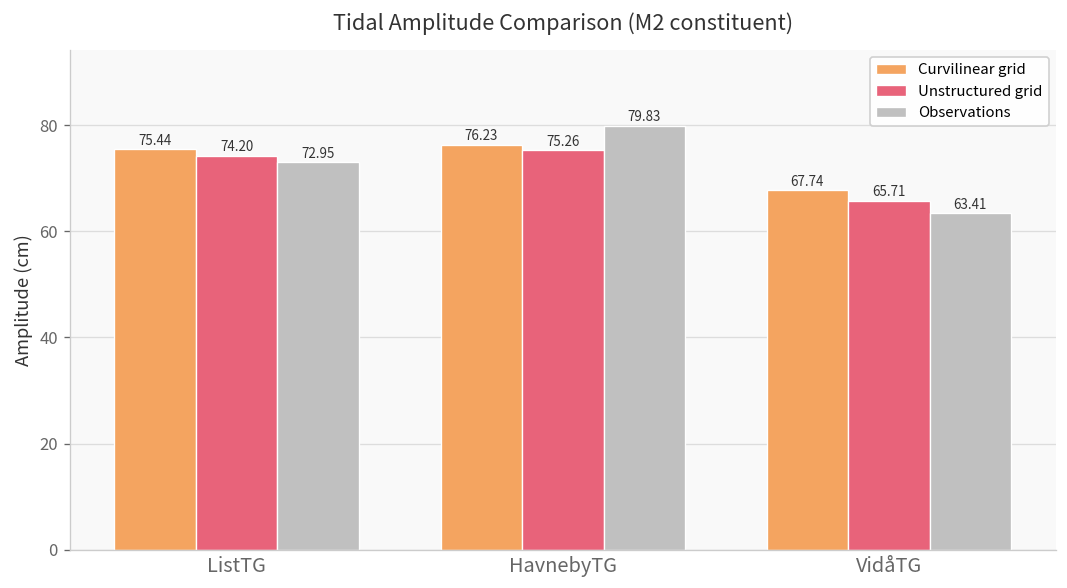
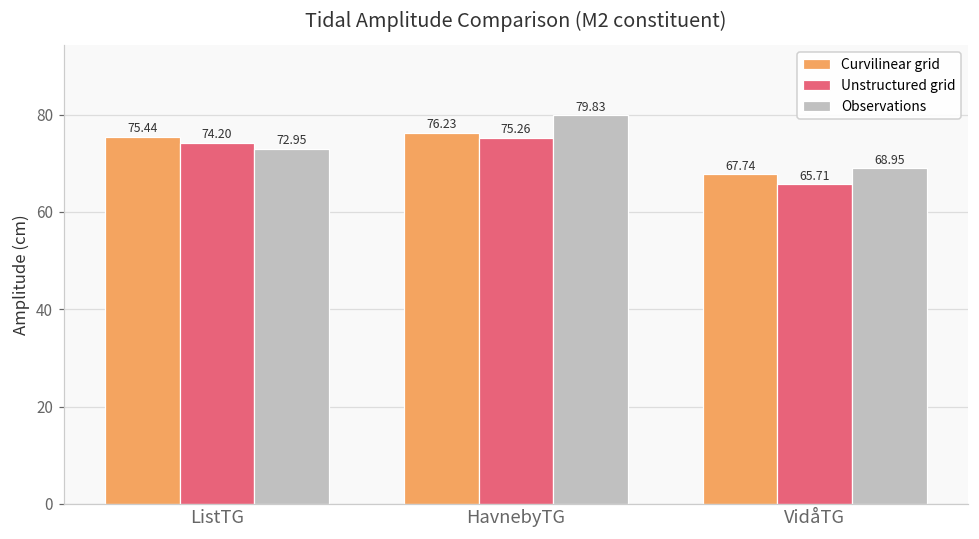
Observations, VidåTG: 63.41 -> 68.95
